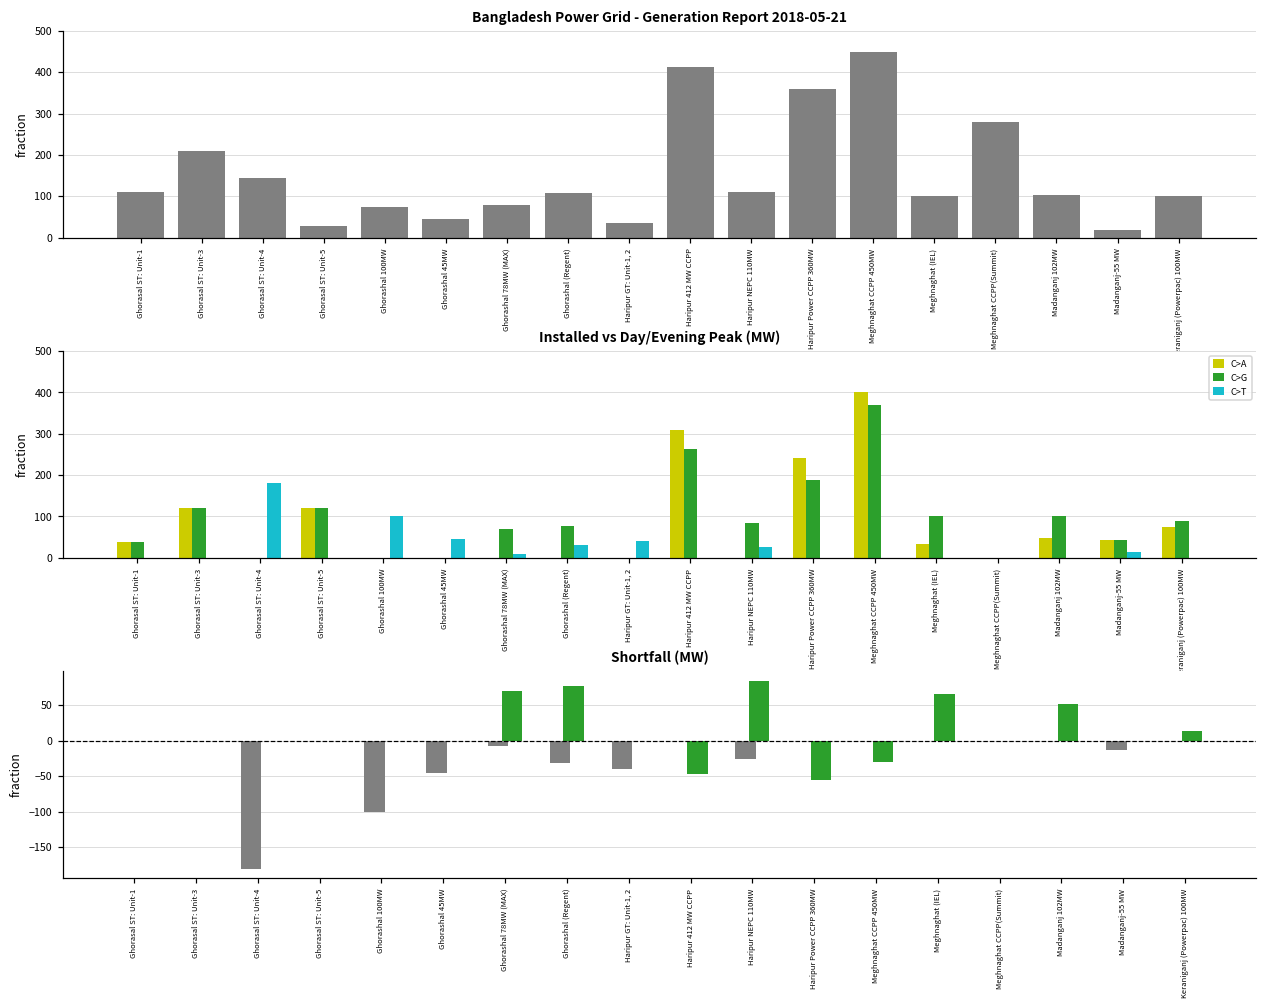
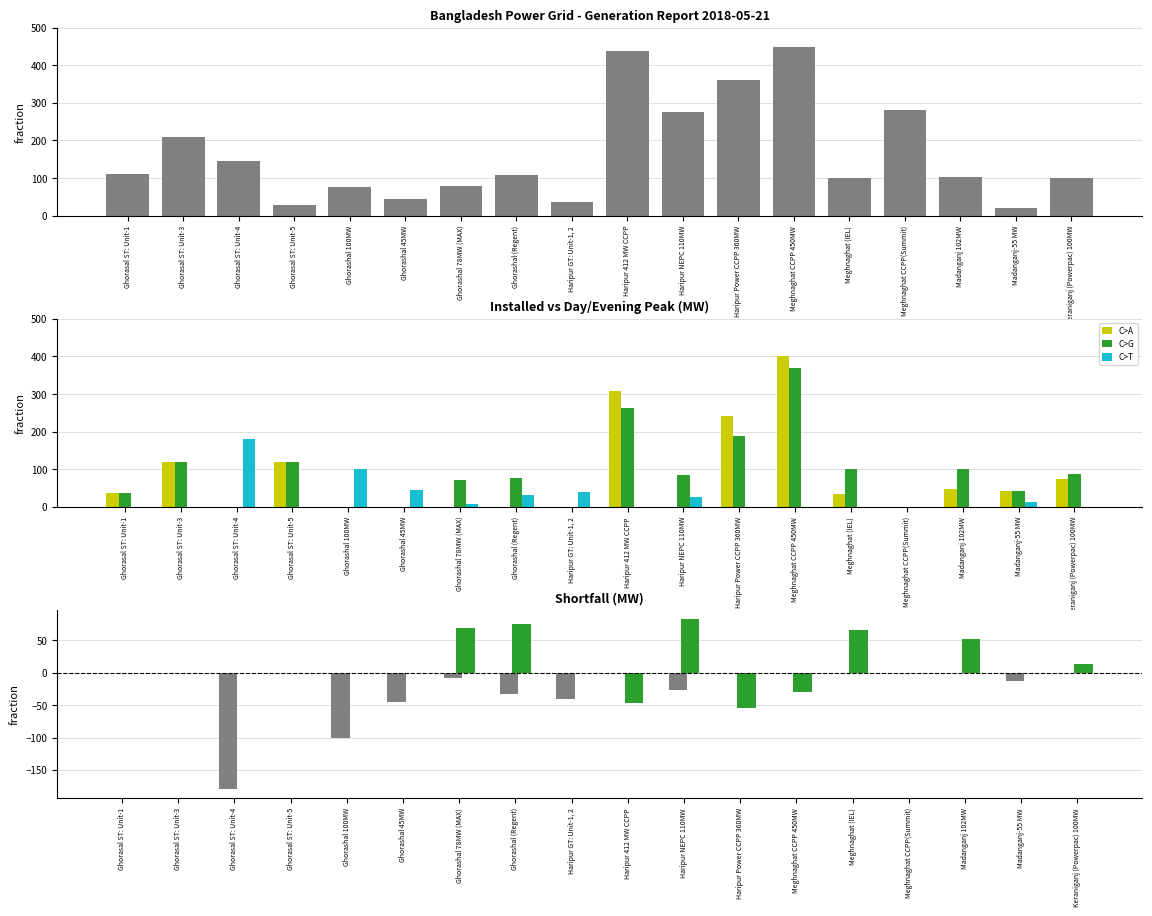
Bangladesh Power Grid - Generation Report 2018-05-21, Haripur 412 MW CCPP: 410 -> 440
Bangladesh Power Grid - Generation Report 2018-05-21, Haripur NEPC 110MW: 110 -> 280
